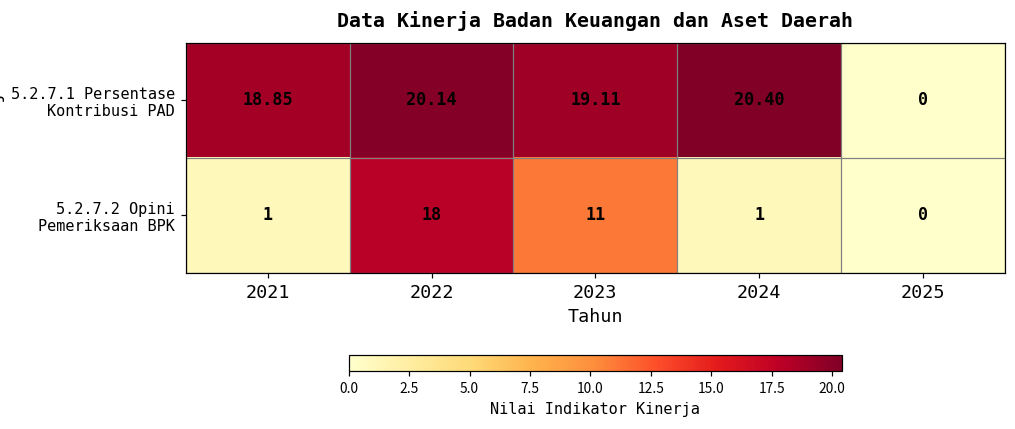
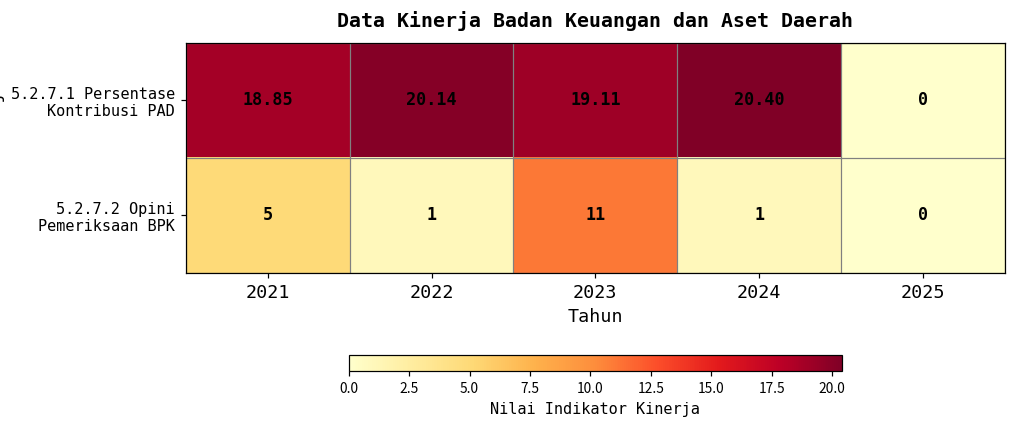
5.2.7.2 Opini Pemeriksaan BPK, 2021: 1 -> 5
5.2.7.2 Opini Pemeriksaan BPK, 2022: 18 -> 1
